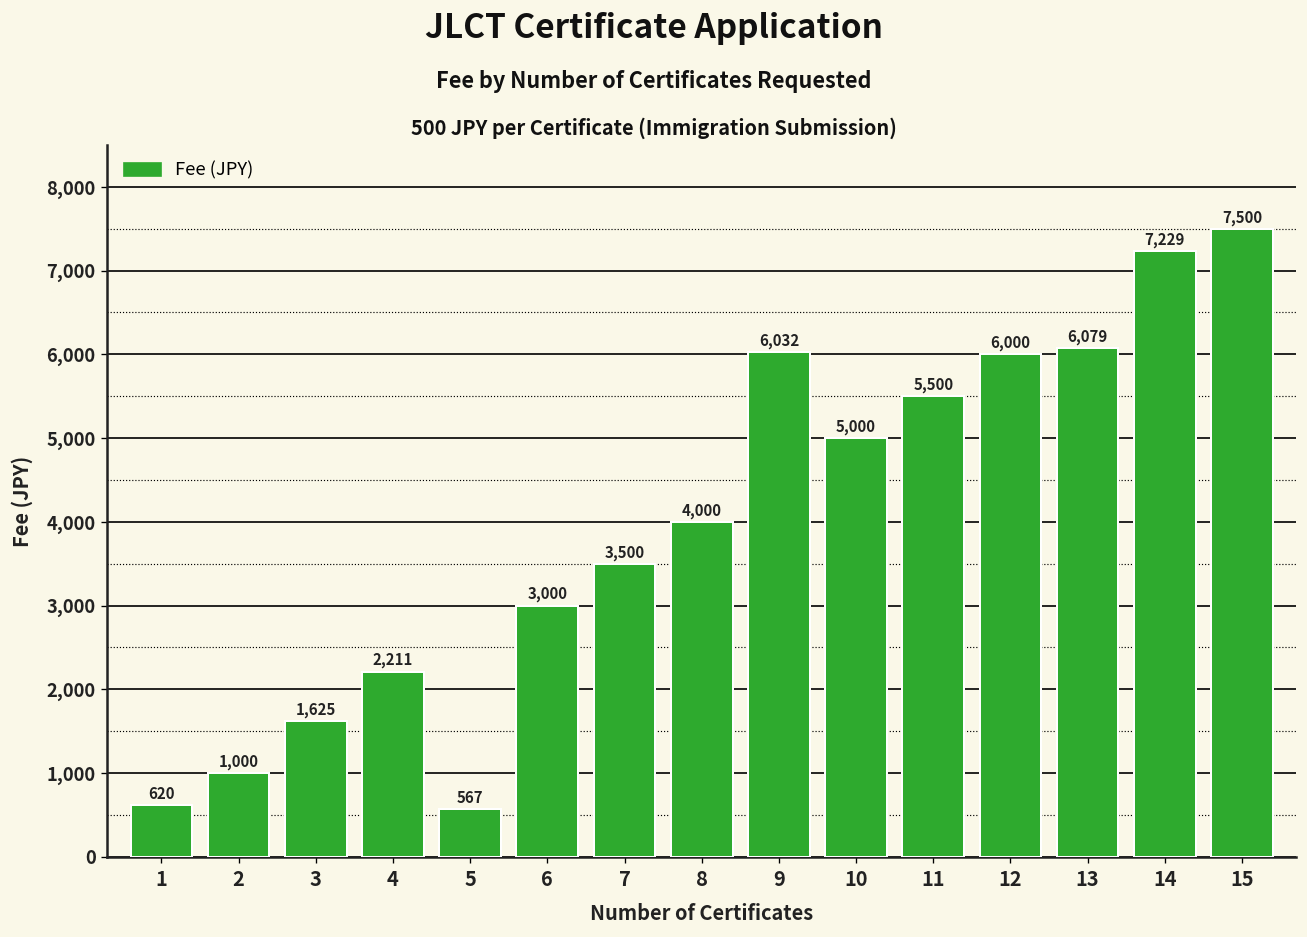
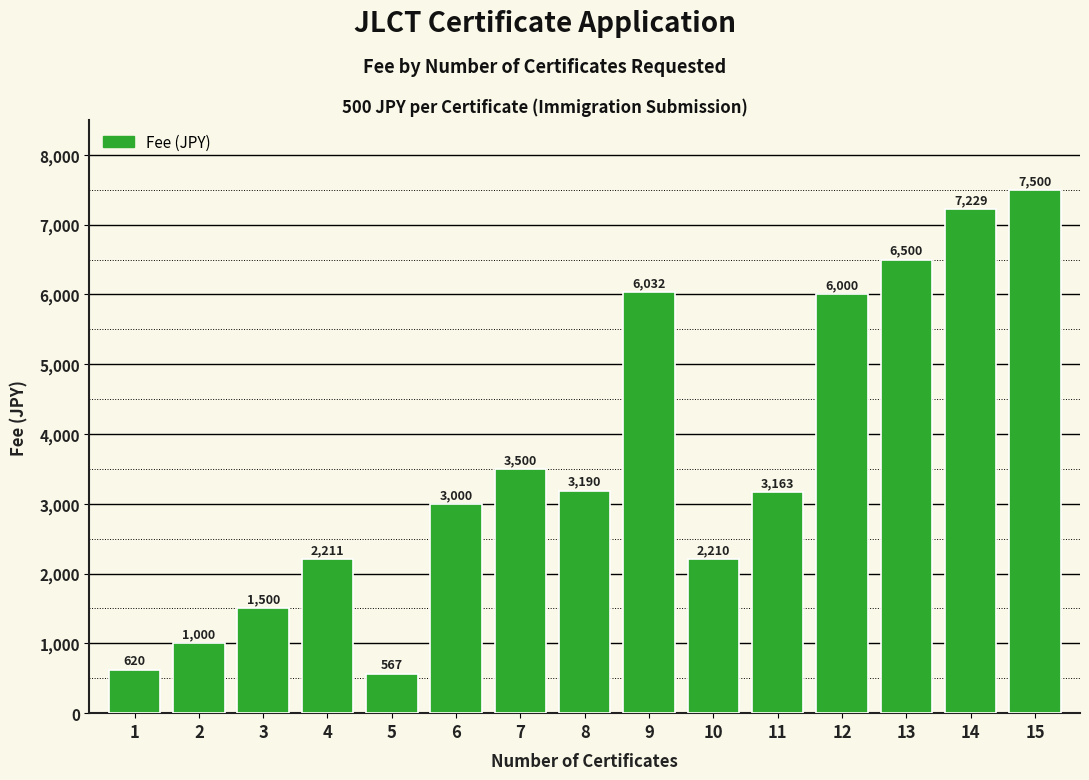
3: 1,625 -> 1,500
8: 4,000 -> 3,190
10: 5,000 -> 2,210
11: 5,500 -> 3,163
13: 6,079 -> 6,500
